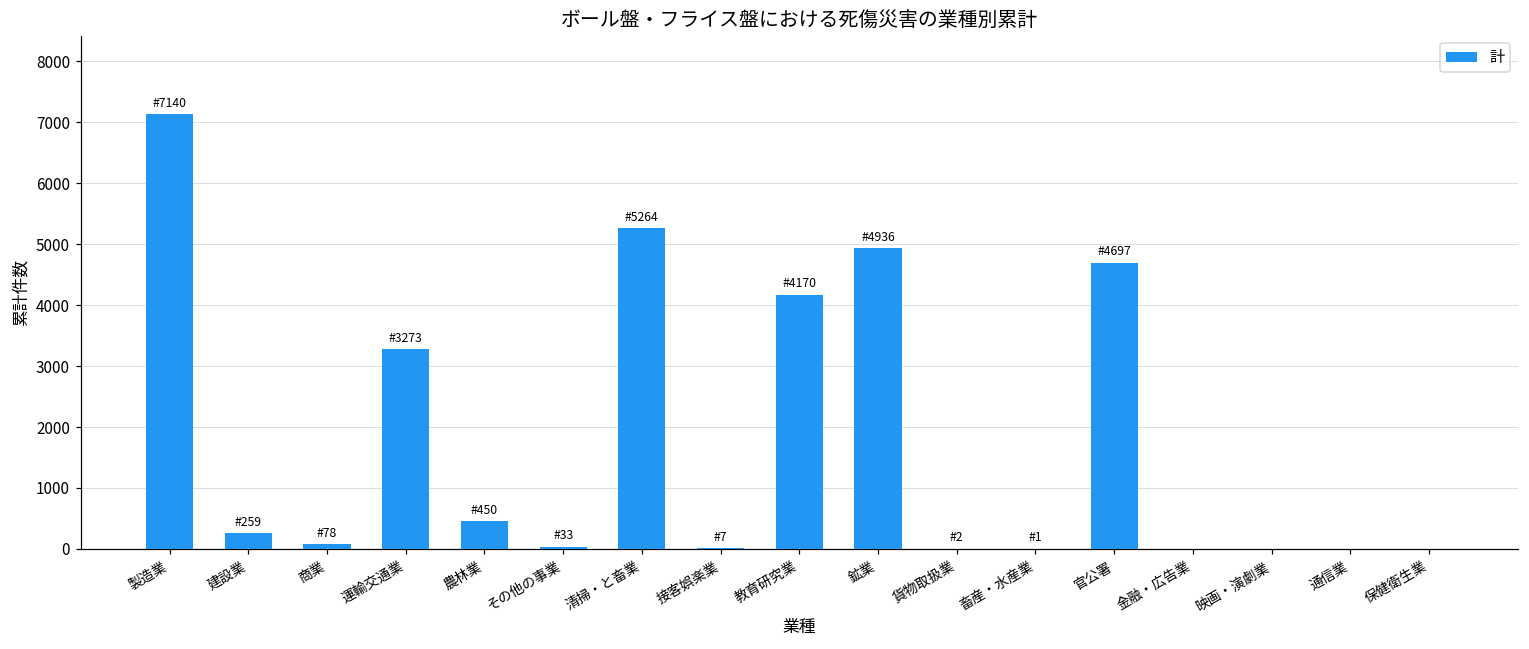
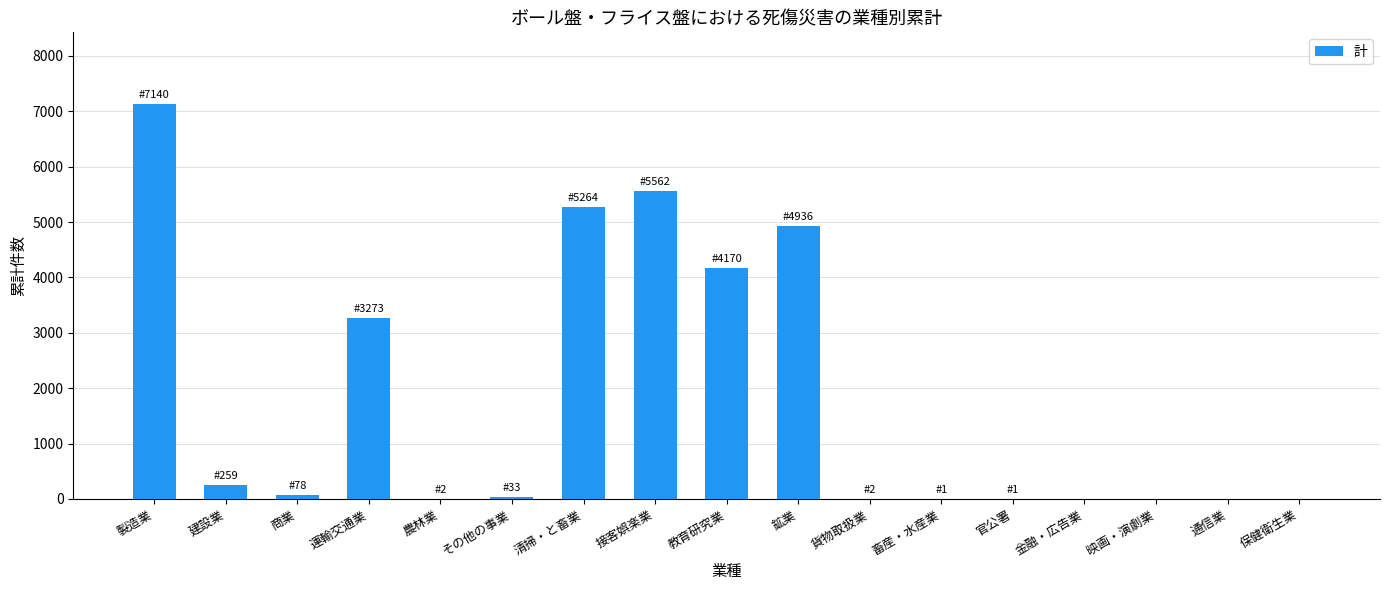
農林業: 450 -> 2
接客娯楽業: 7 -> 5562
官公署: 4697 -> 1
